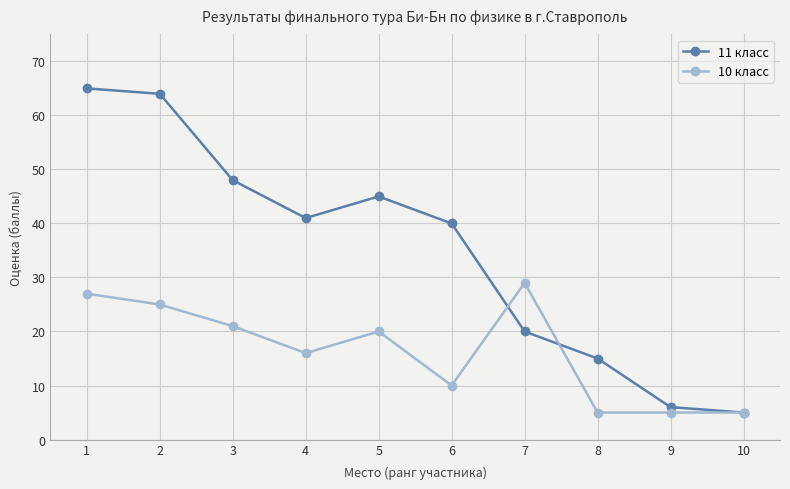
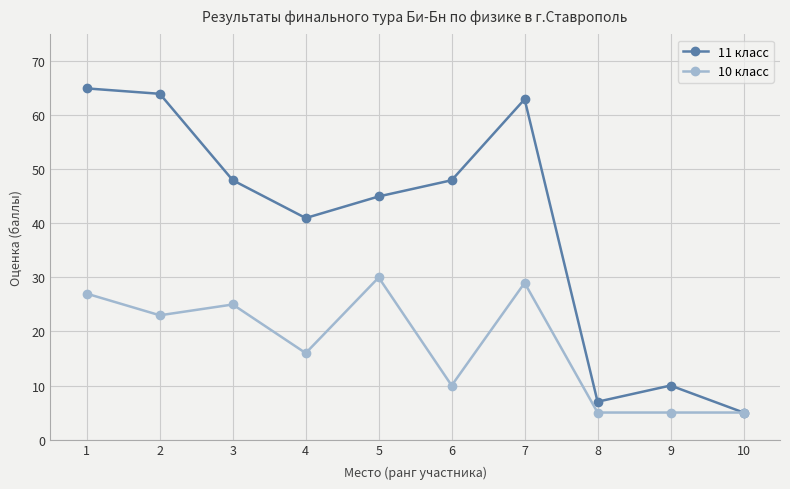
10 класс, 2: 25 -> 23
10 класс, 3: 21 -> 25
10 класс, 5: 20 -> 30
11 класс, 6: 40 -> 48
11 класс, 7: 20 -> 63
11 класс, 8: 15 -> 7
11 класс, 9: 6 -> 10
